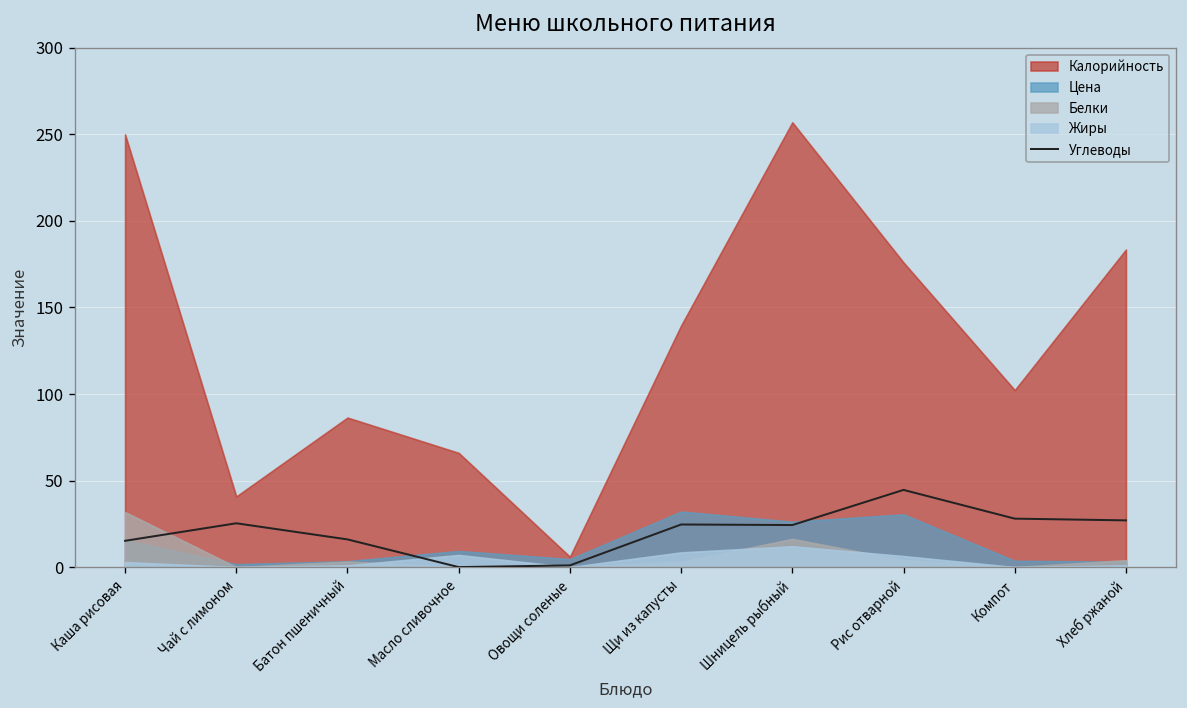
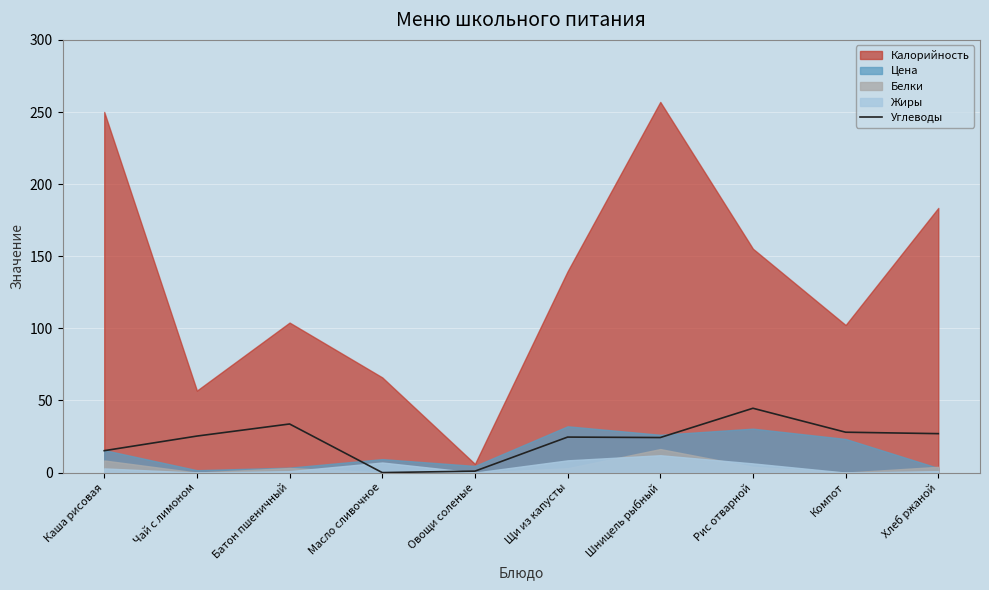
Белки, Каша рисовая: 32 -> 8
Калорийность, Чай с лимоном: 41 -> 57
Углеводы, Батон пшеничный: 16 -> 34
Калорийность, Батон пшеничный: 86 -> 104
Калорийность, Рис отварной: 176 -> 155
Цена, Компот: 4 -> 23
